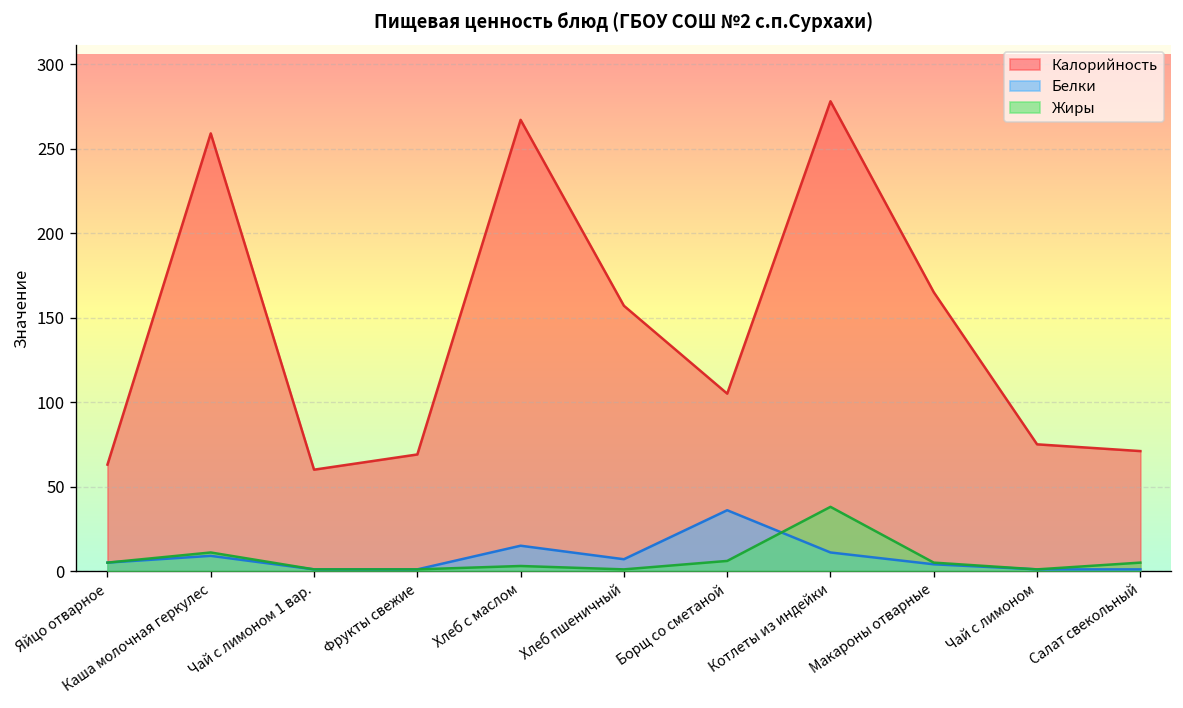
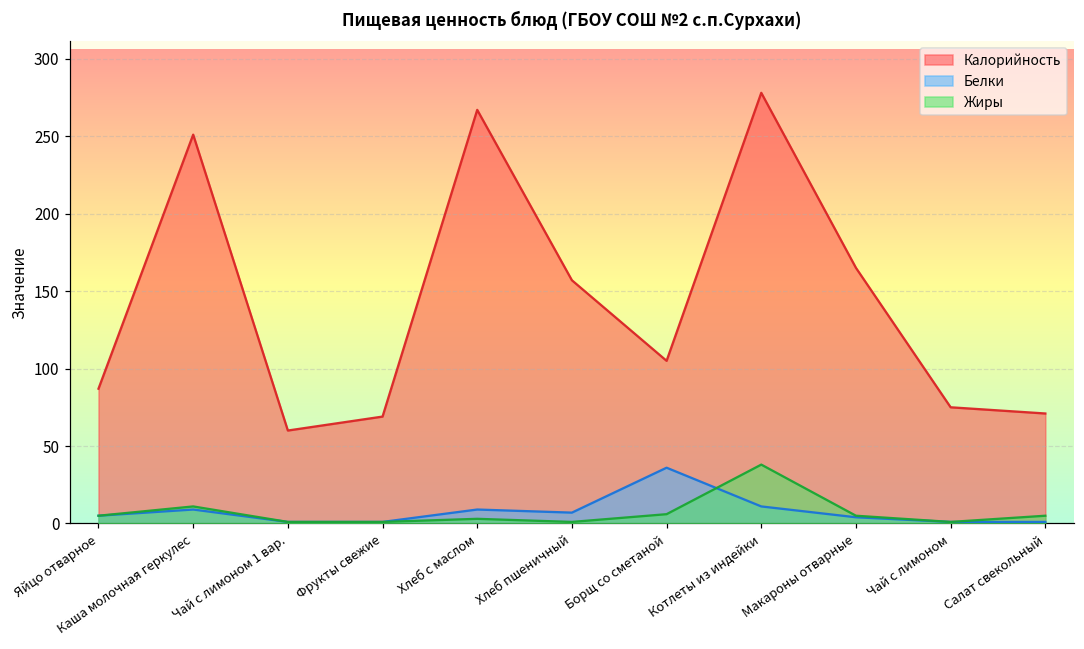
Калорийность, Яйцо отварное: 63 -> 87
Калорийность, Каша молочная геркулес: 259 -> 251
Белки, Хлеб с маслом: 15 -> 9
